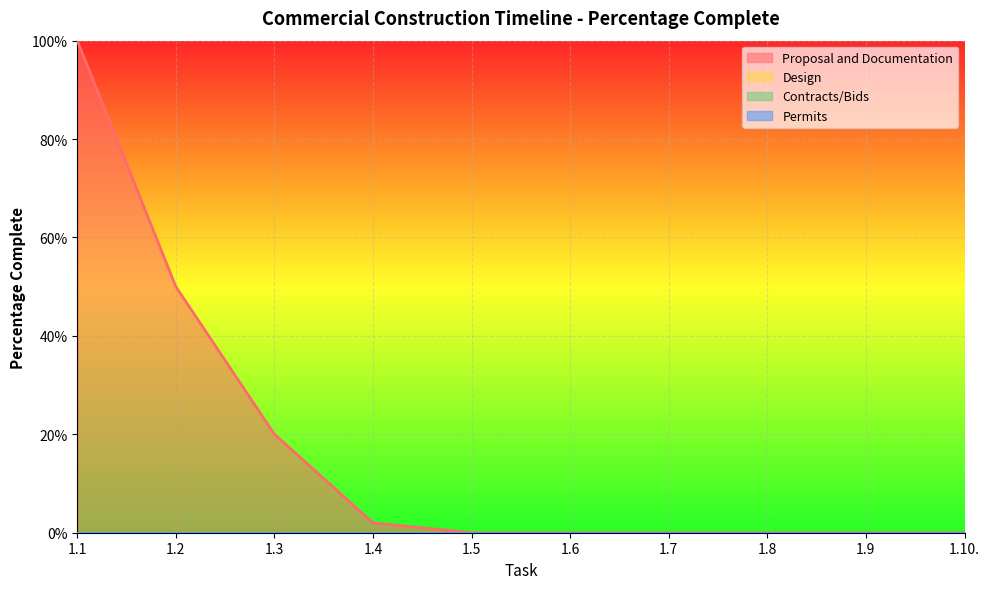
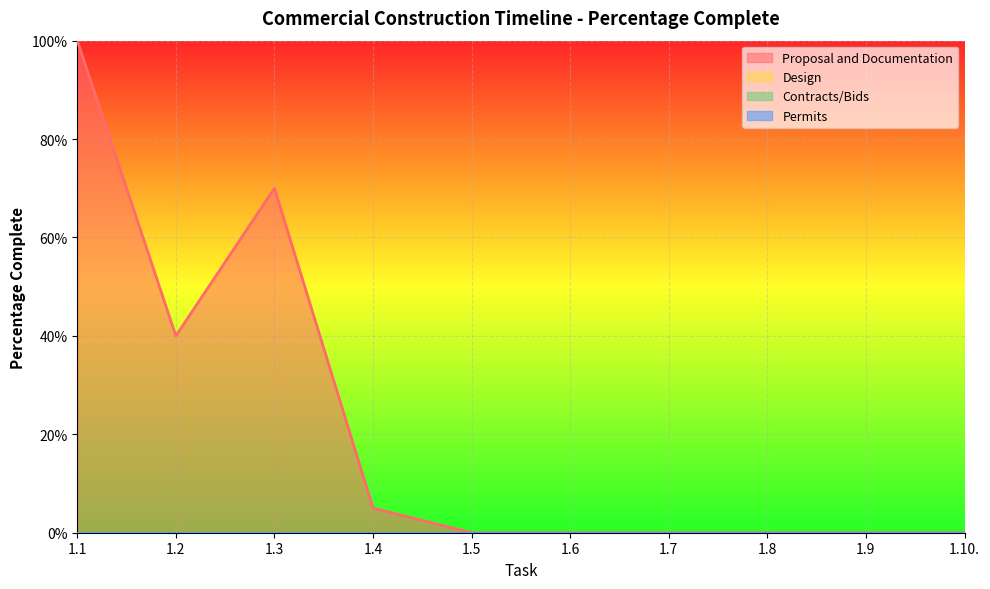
Proposal and Documentation, 1.2: 50% -> 40%
Proposal and Documentation, 1.3: 20% -> 70%
Proposal and Documentation, 1.4: 2% -> 5%
